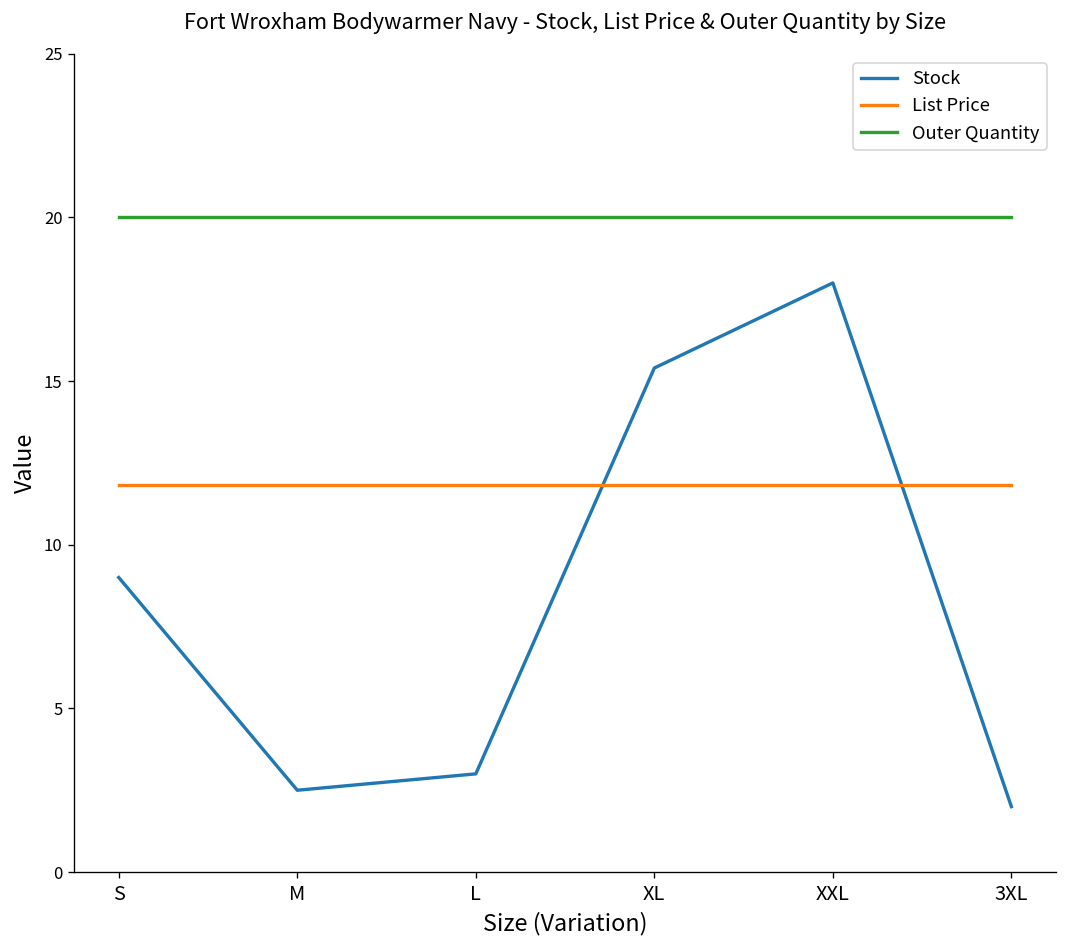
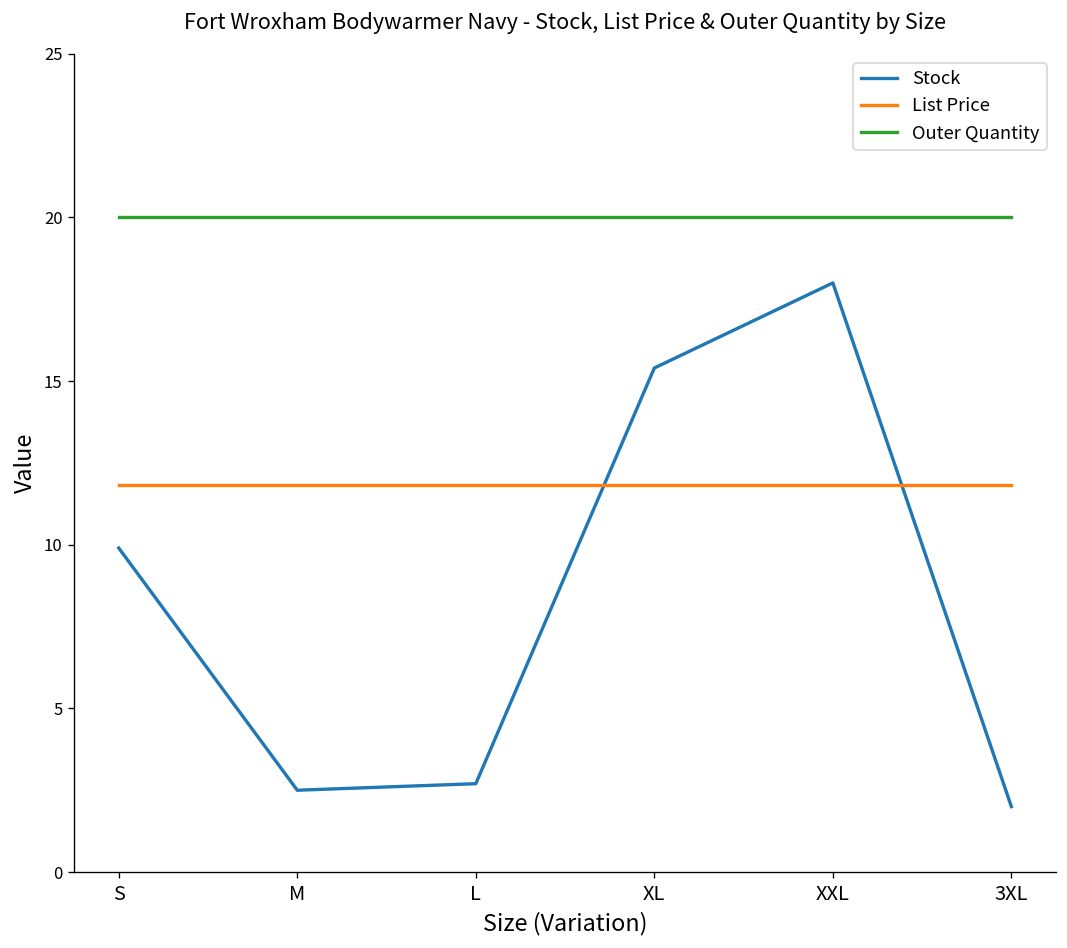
Stock, S: 9.0 -> 9.9
Stock, L: 3.0 -> 2.7
